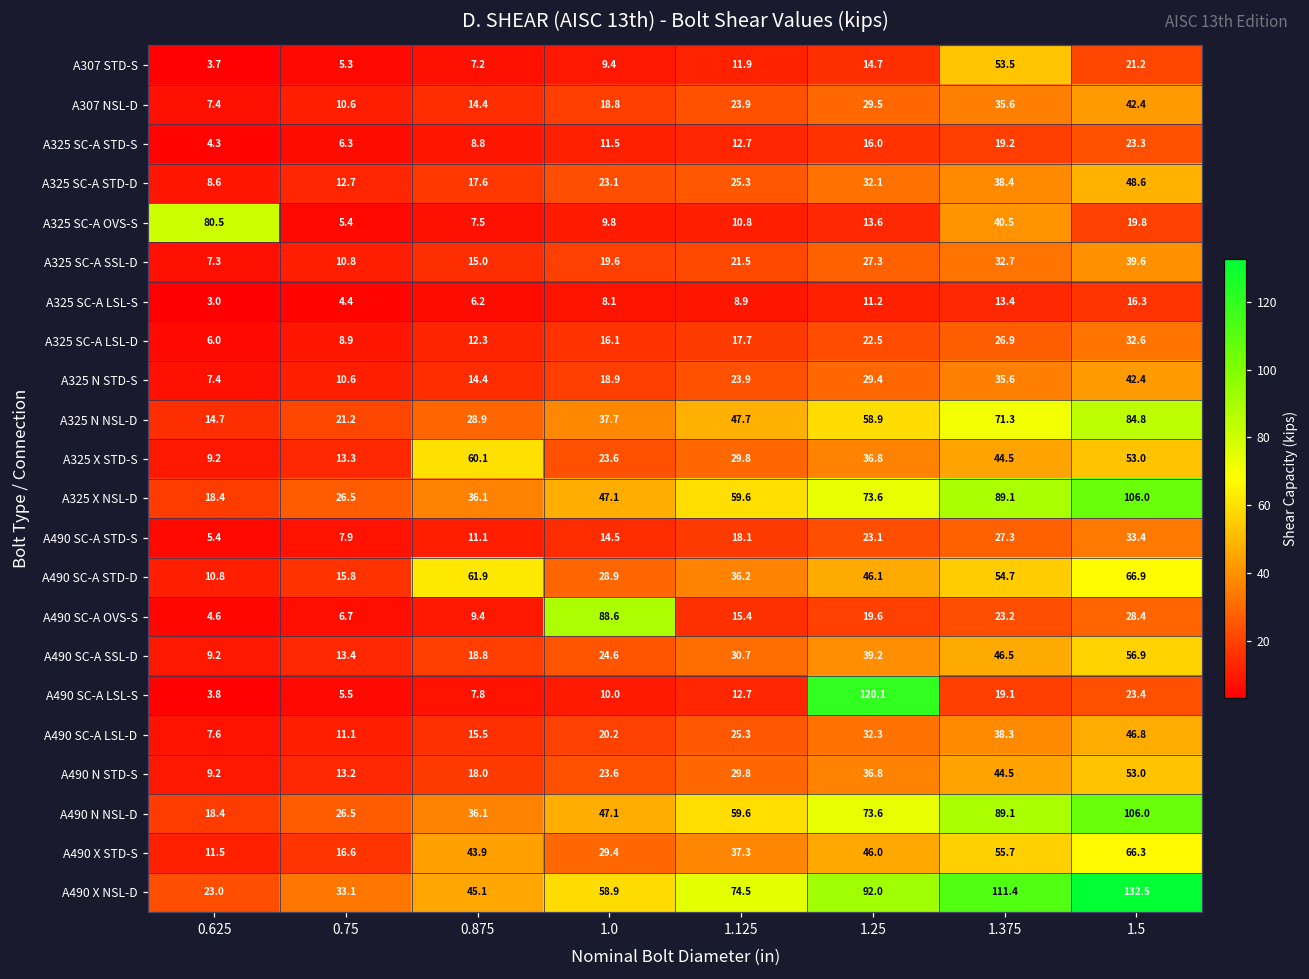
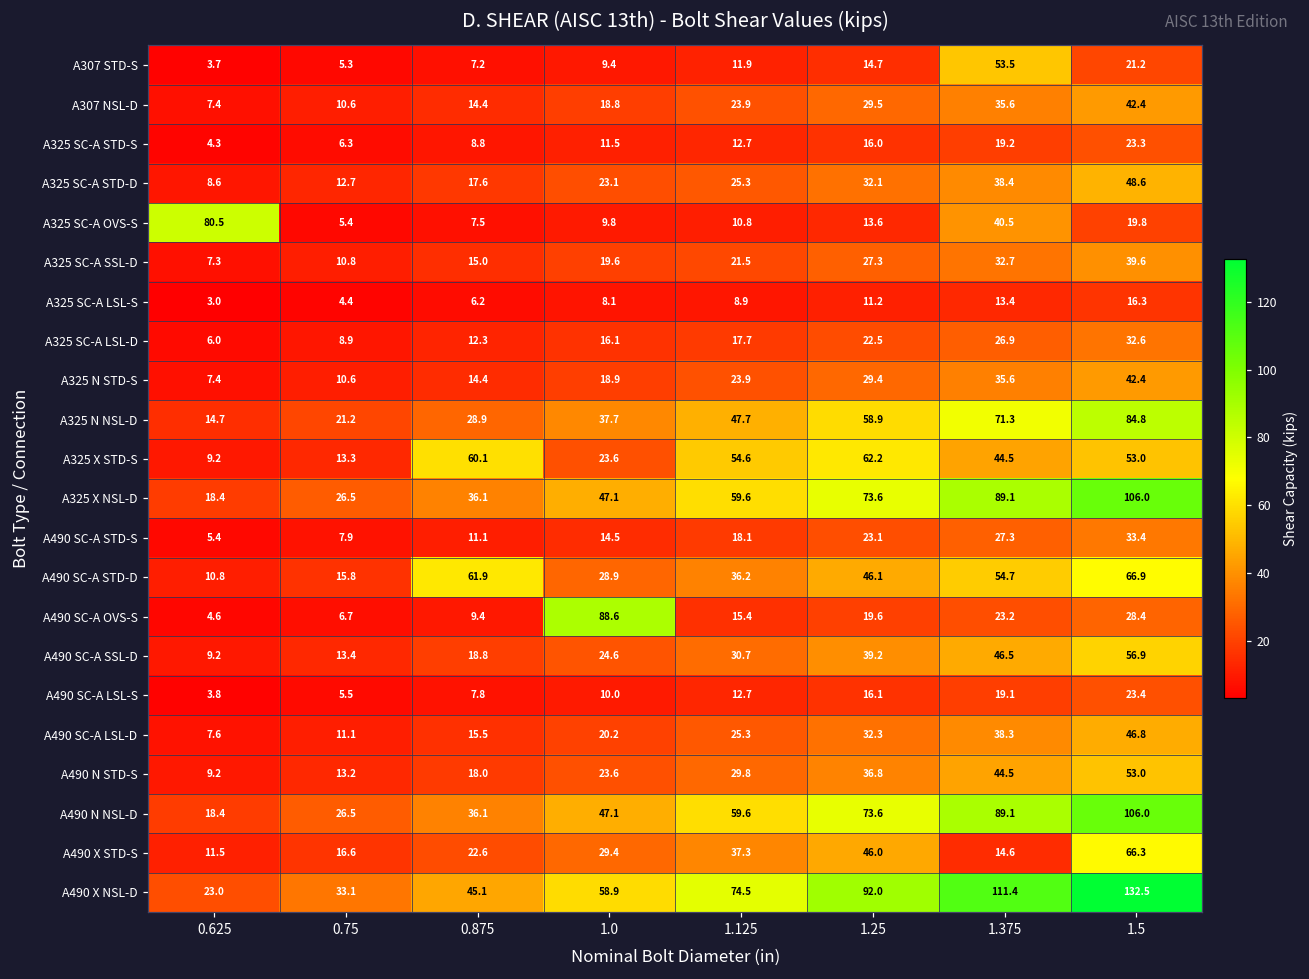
A325 X STD-S, 1.125: 29.8 -> 54.6
A325 X STD-S, 1.25: 36.8 -> 62.2
A490 SC-A LSL-S, 1.25: 120.1 -> 16.1
A490 X STD-S, 0.875: 43.9 -> 22.6
A490 X STD-S, 1.375: 55.7 -> 14.6
